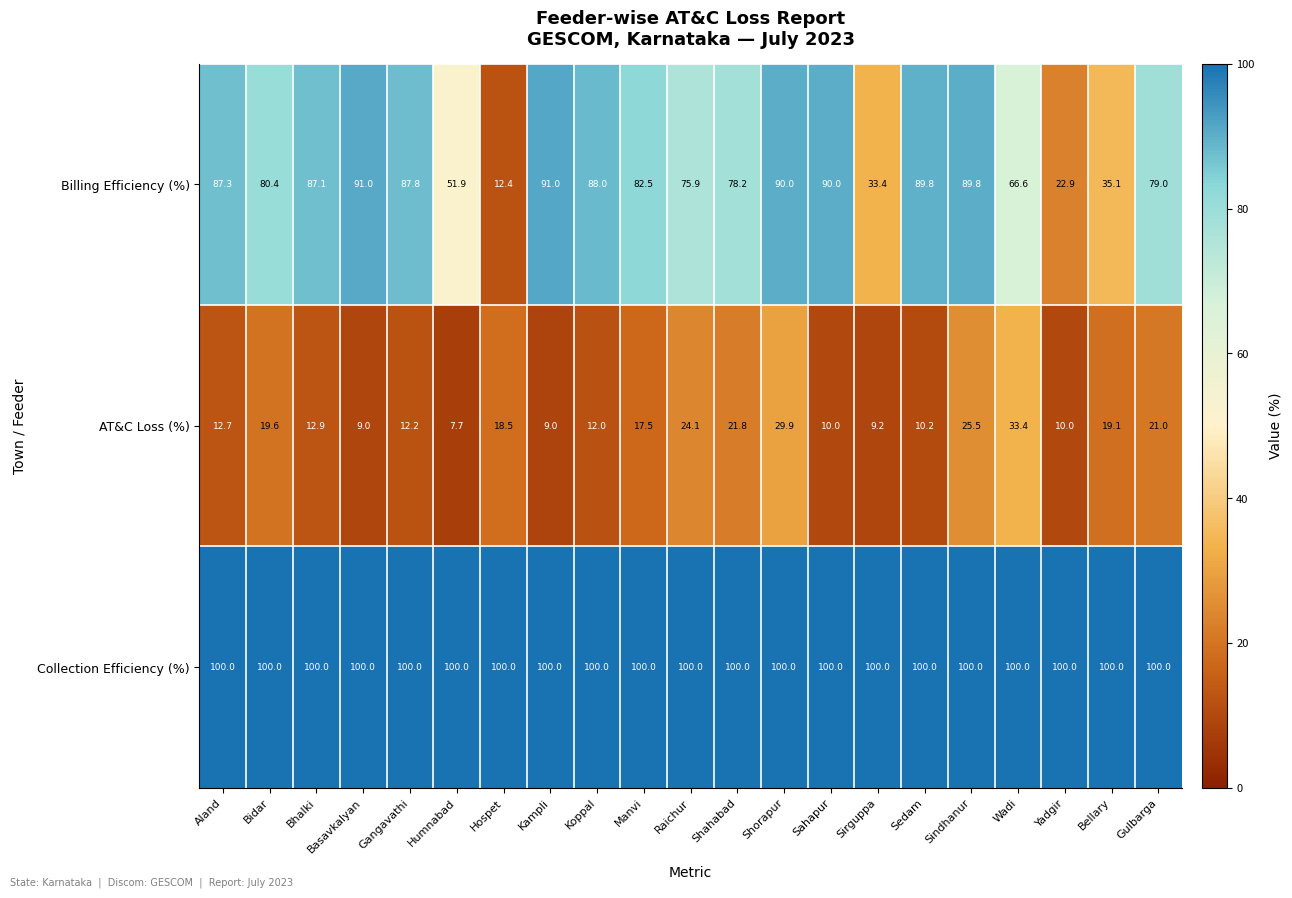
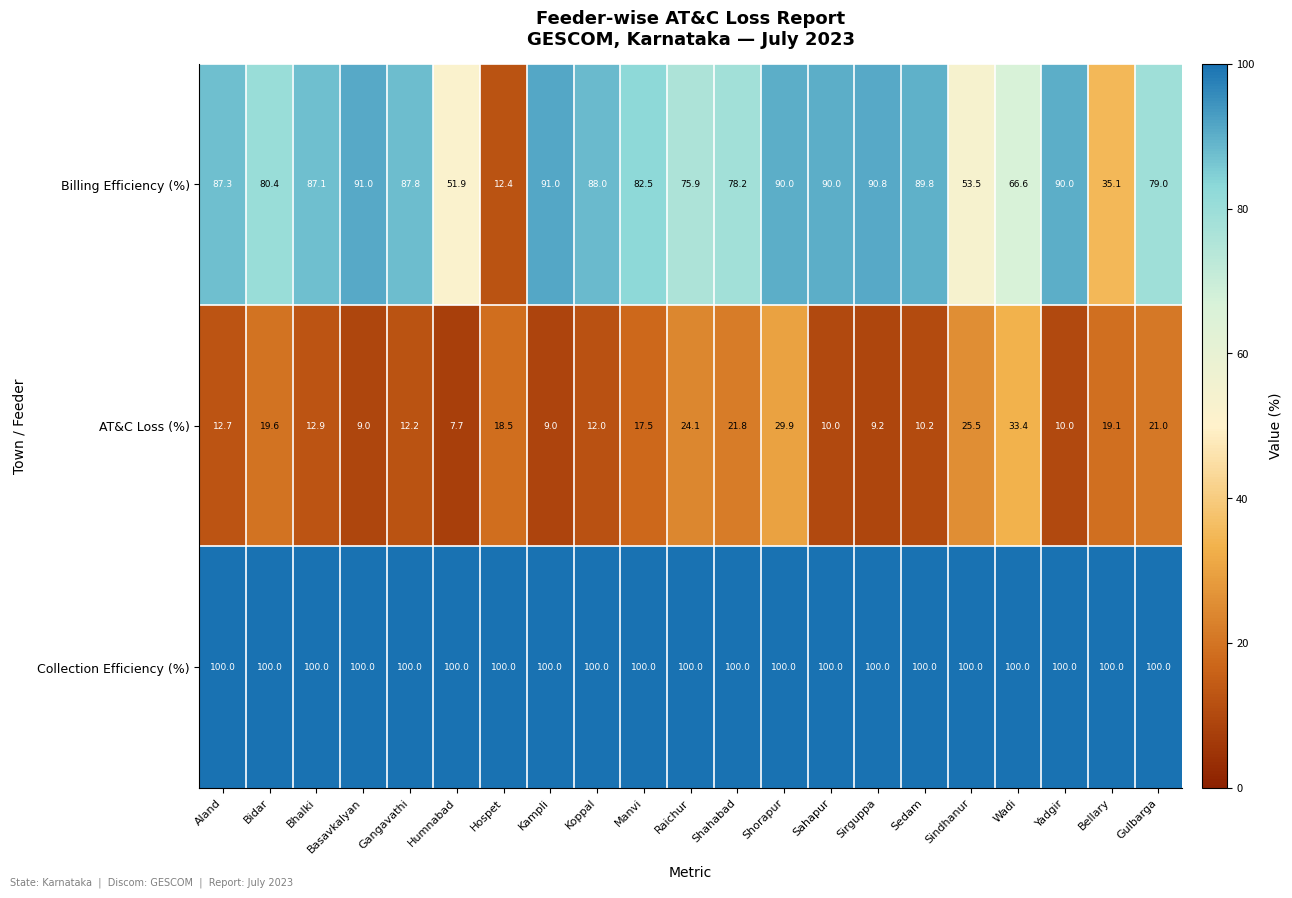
Billing Efficiency (%), Sirguppa: 33.4 -> 90.8
Billing Efficiency (%), Sindhanur: 89.8 -> 53.5
Billing Efficiency (%), Yadgir: 22.9 -> 90.0
